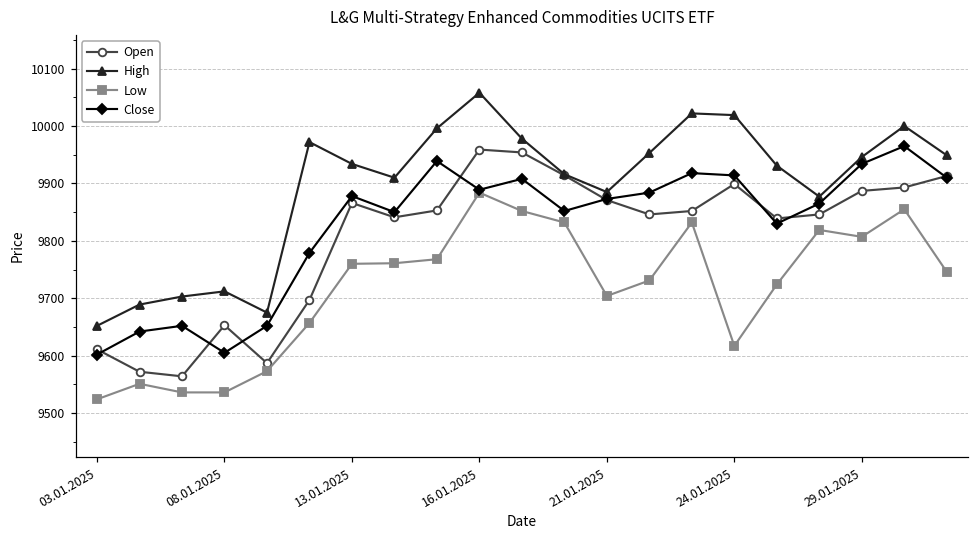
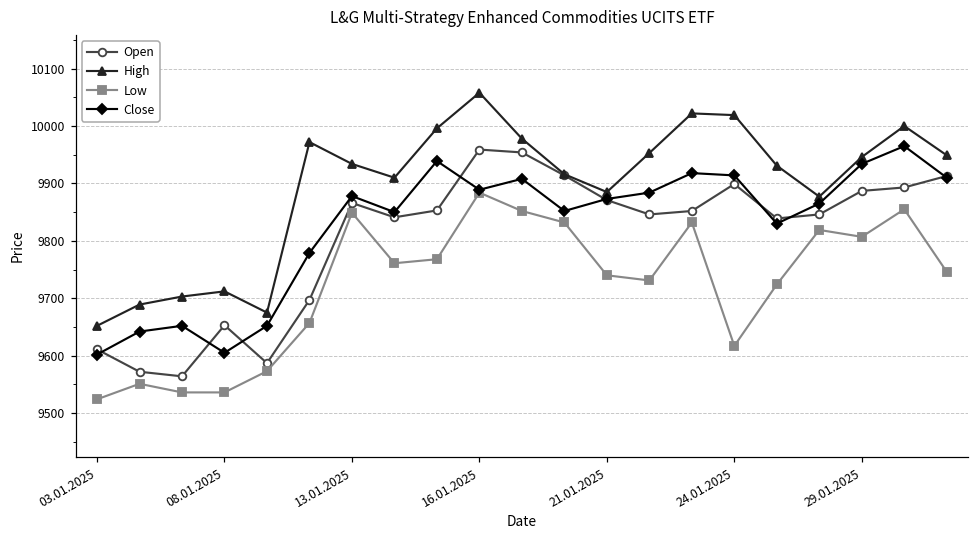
Low, 13.01.2025: 9760 -> 9850
Low, 21.01.2025: 9700 -> 9740
